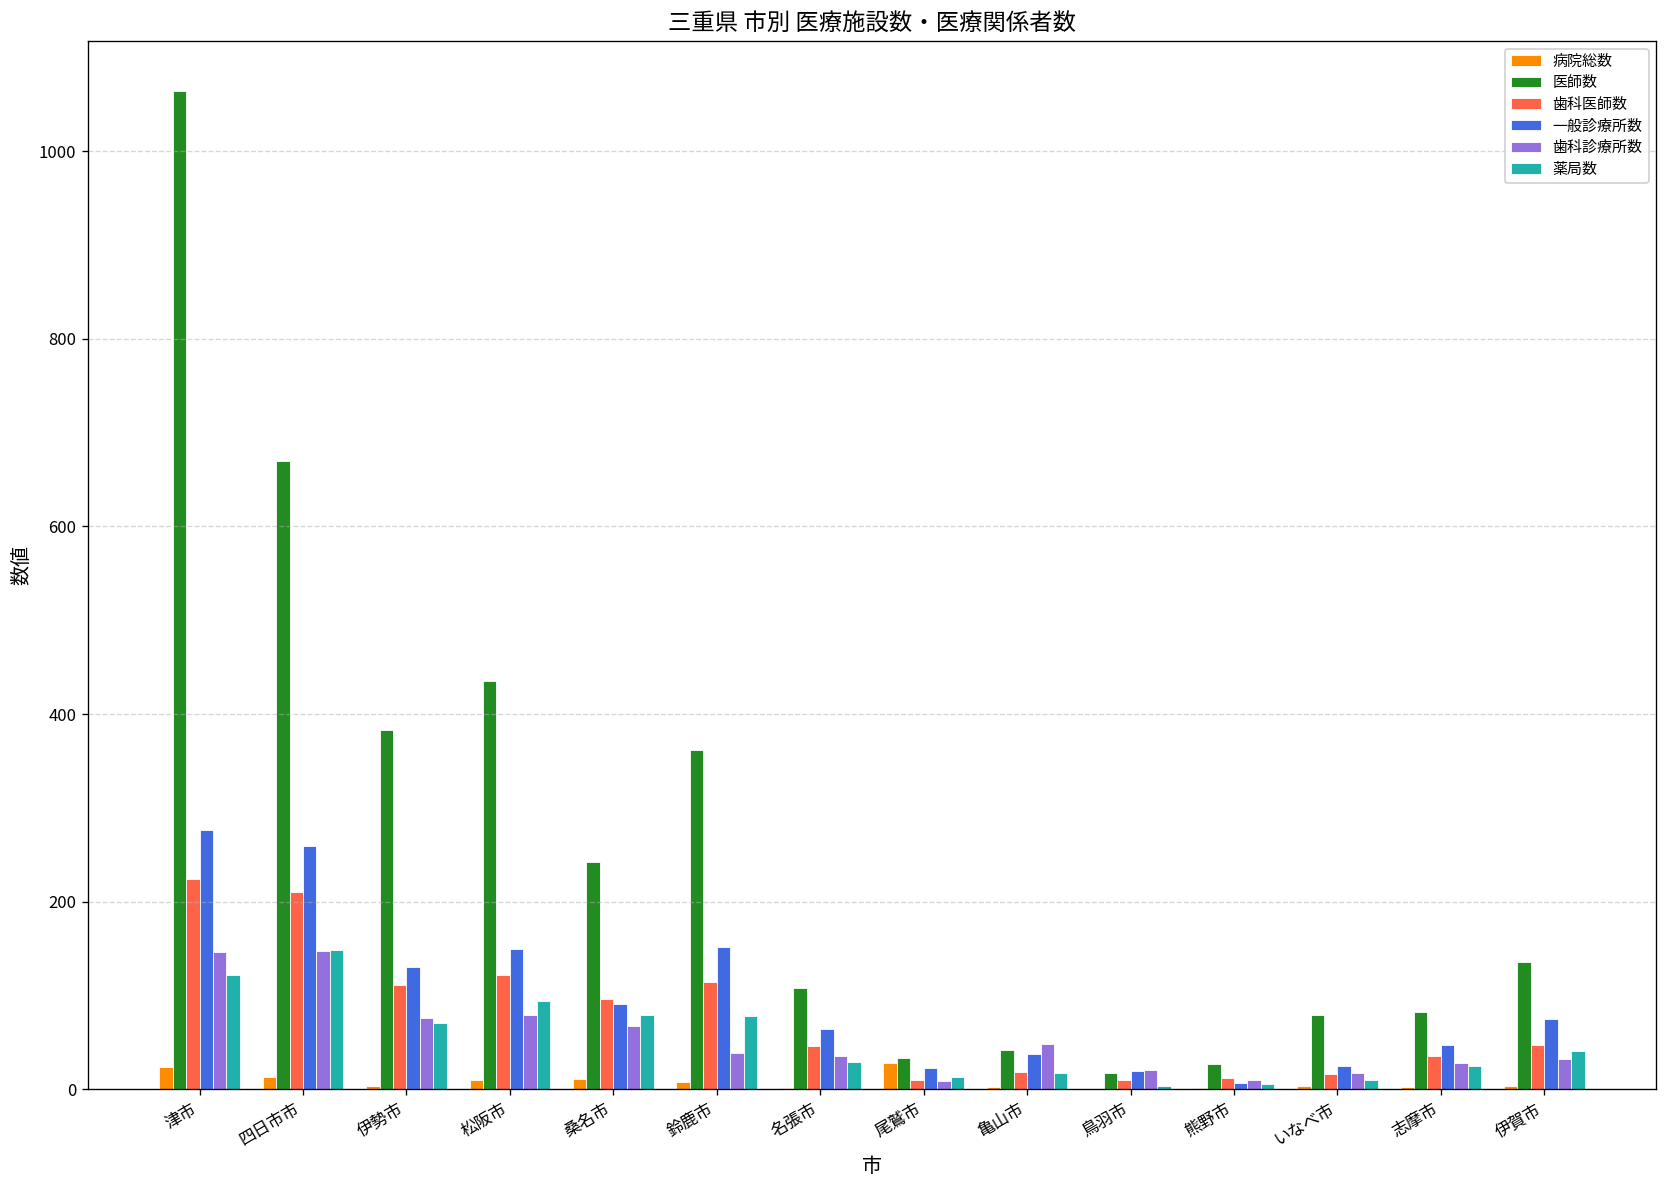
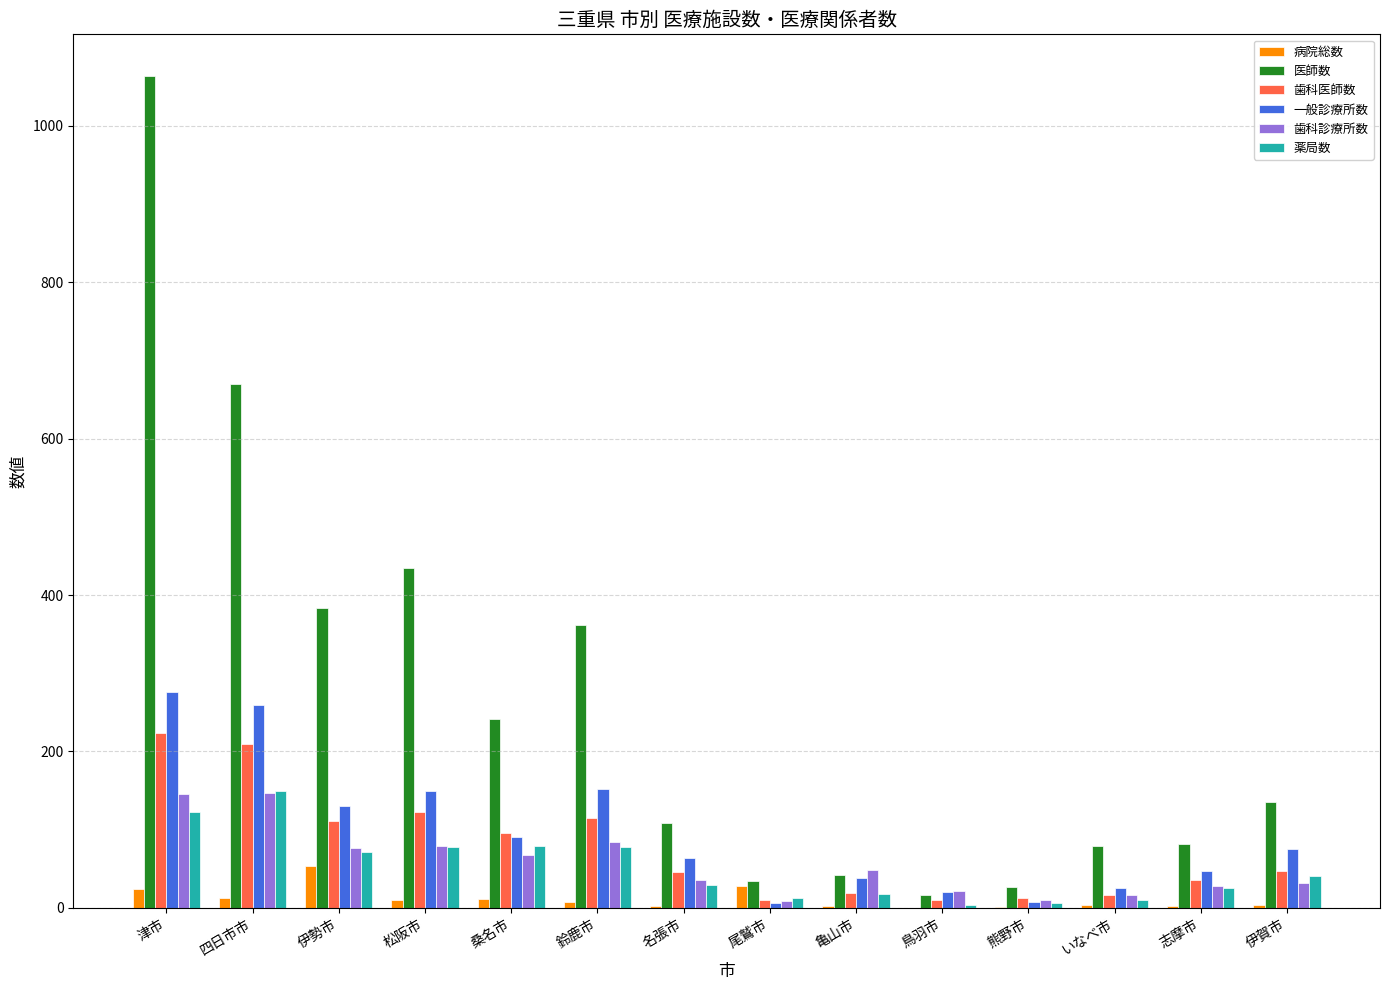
病院総数, 伊勢市: 0 -> 50
薬局数, 松阪市: 90 -> 80
歯科診療所数, 鈴鹿市: 40 -> 80
一般診療所数, 尾鷲市: 20 -> 10
